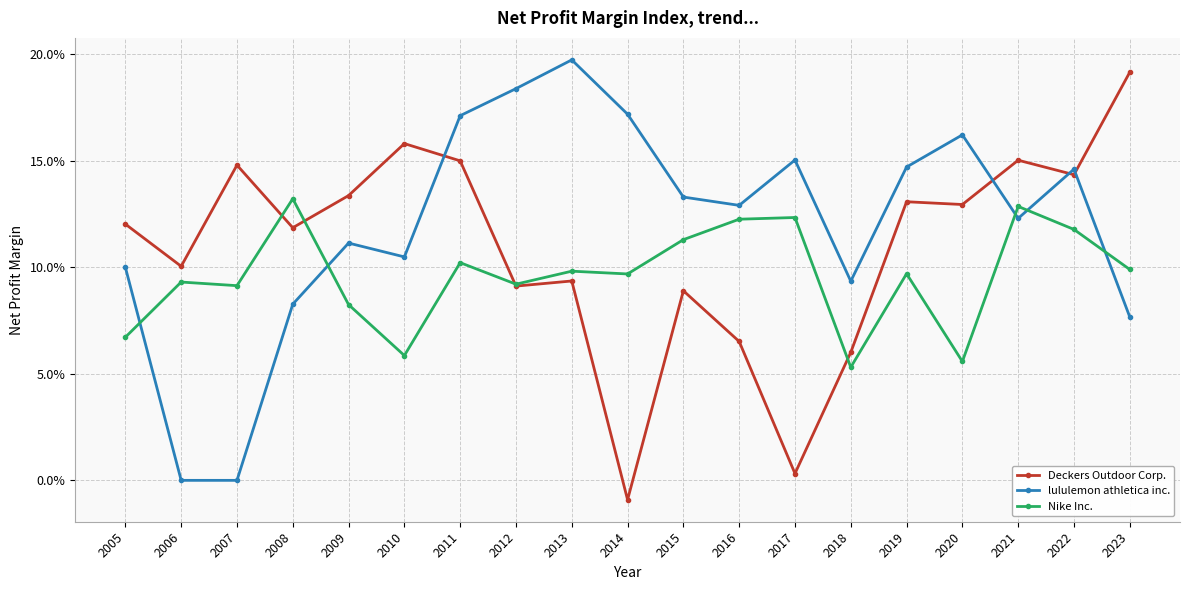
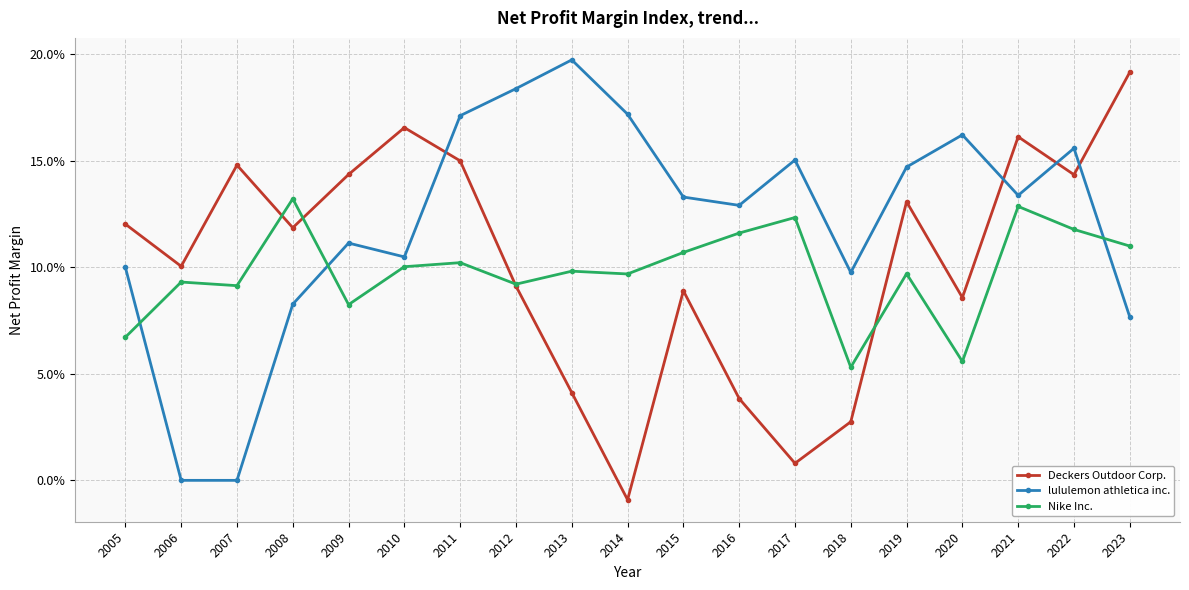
Deckers Outdoor Corp., 2009: 13.4% -> 14.4%
Deckers Outdoor Corp., 2010: 15.8% -> 16.6%
Nike Inc., 2010: 5.9% -> 10.0%
Deckers Outdoor Corp., 2013: 9.4% -> 4.1%
Nike Inc., 2015: 11.3% -> 10.7%
Deckers Outdoor Corp., 2016: 6.5% -> 3.8%
Nike Inc., 2016: 12.3% -> 11.6%
Deckers Outdoor Corp., 2017: 0.3% -> 0.8%
Deckers Outdoor Corp., 2018: 6.0% -> 2.8%
lululemon athletica inc., 2018: 9.4% -> 9.8%
Deckers Outdoor Corp., 2020: 13.0% -> 8.6%
Deckers Outdoor Corp., 2021: 15.0% -> 16.1%
lululemon athletica inc., 2021: 12.3% -> 13.4%
lululemon athletica inc., 2022: 14.6% -> 15.6%
Nike Inc., 2023: 9.9% -> 11.0%
